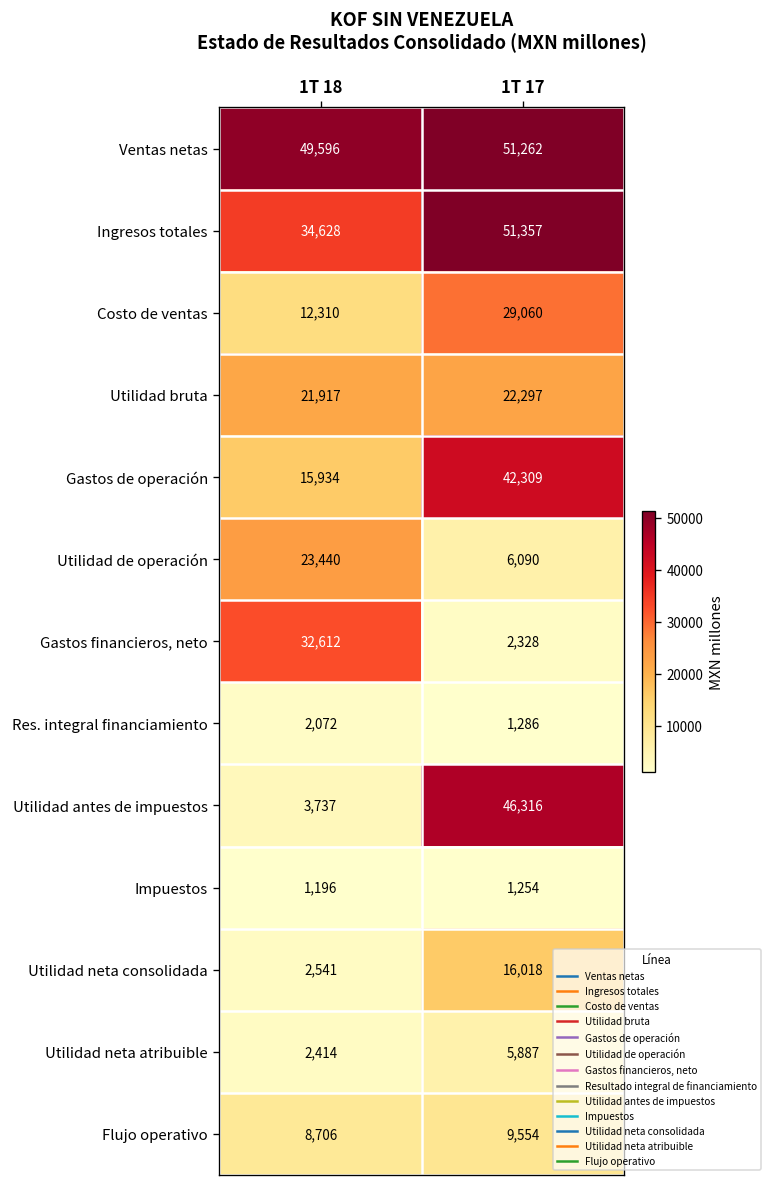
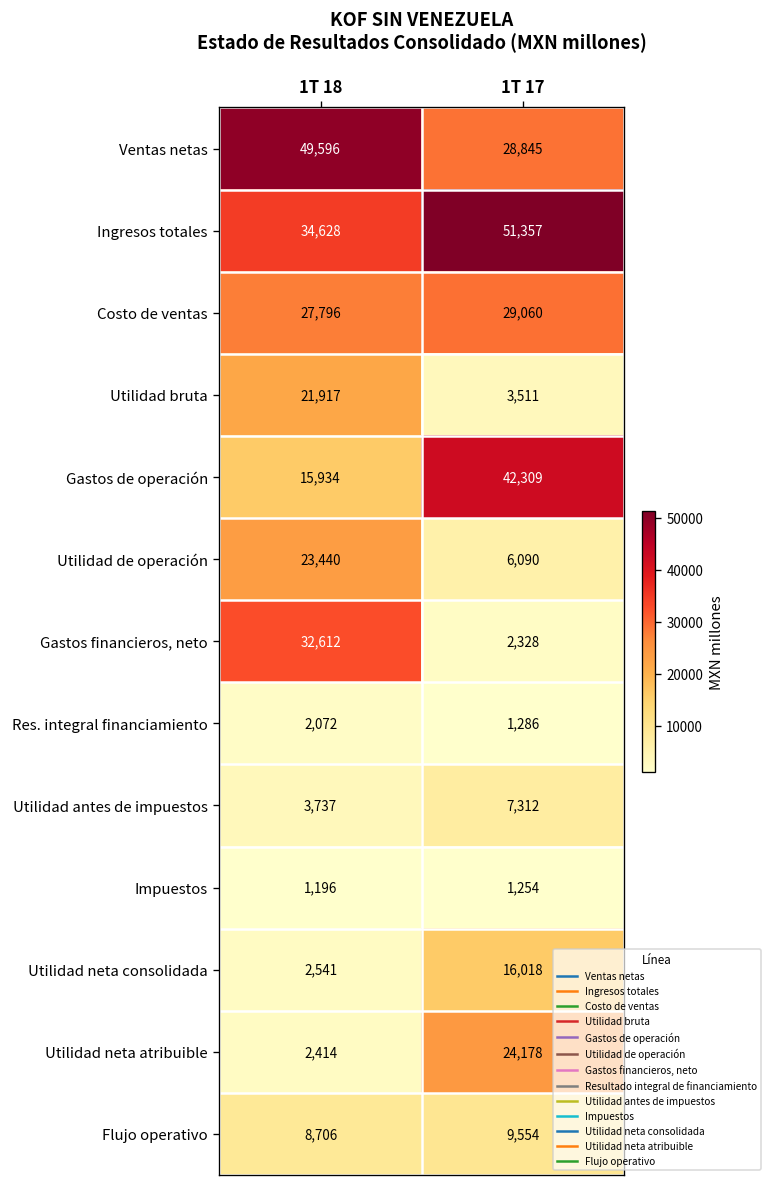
Ventas netas, 1T 17: 51,262 -> 28,845
Costo de ventas, 1T 18: 12,310 -> 27,796
Utilidad bruta, 1T 17: 22,297 -> 3,511
Utilidad antes de impuestos, 1T 17: 46,316 -> 7,312
Utilidad neta atribuible, 1T 17: 5,887 -> 24,178
